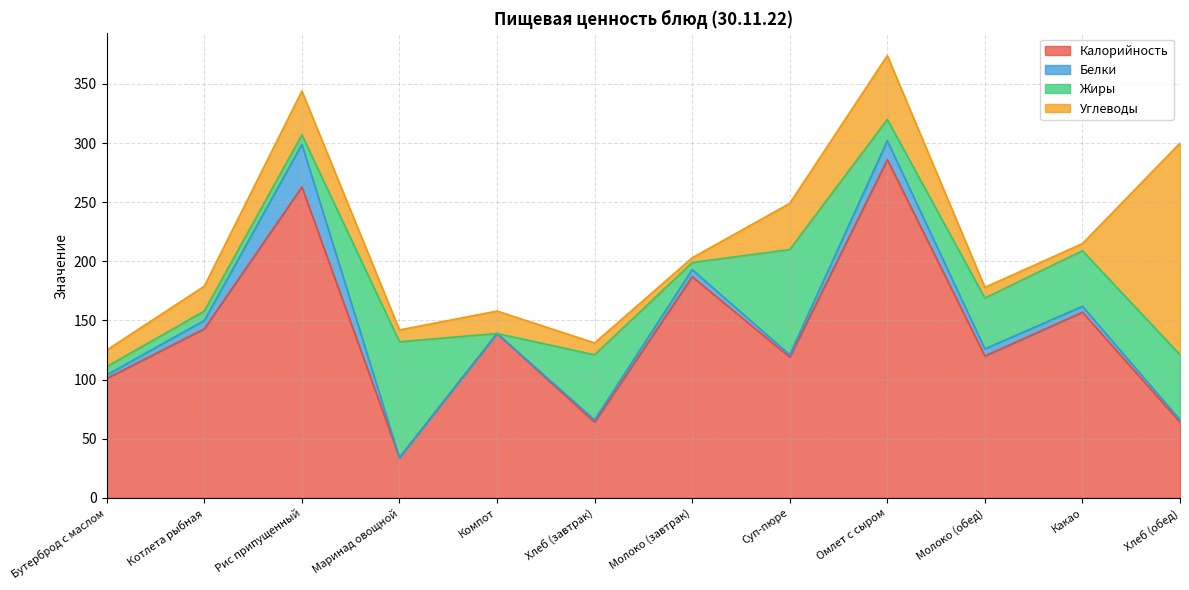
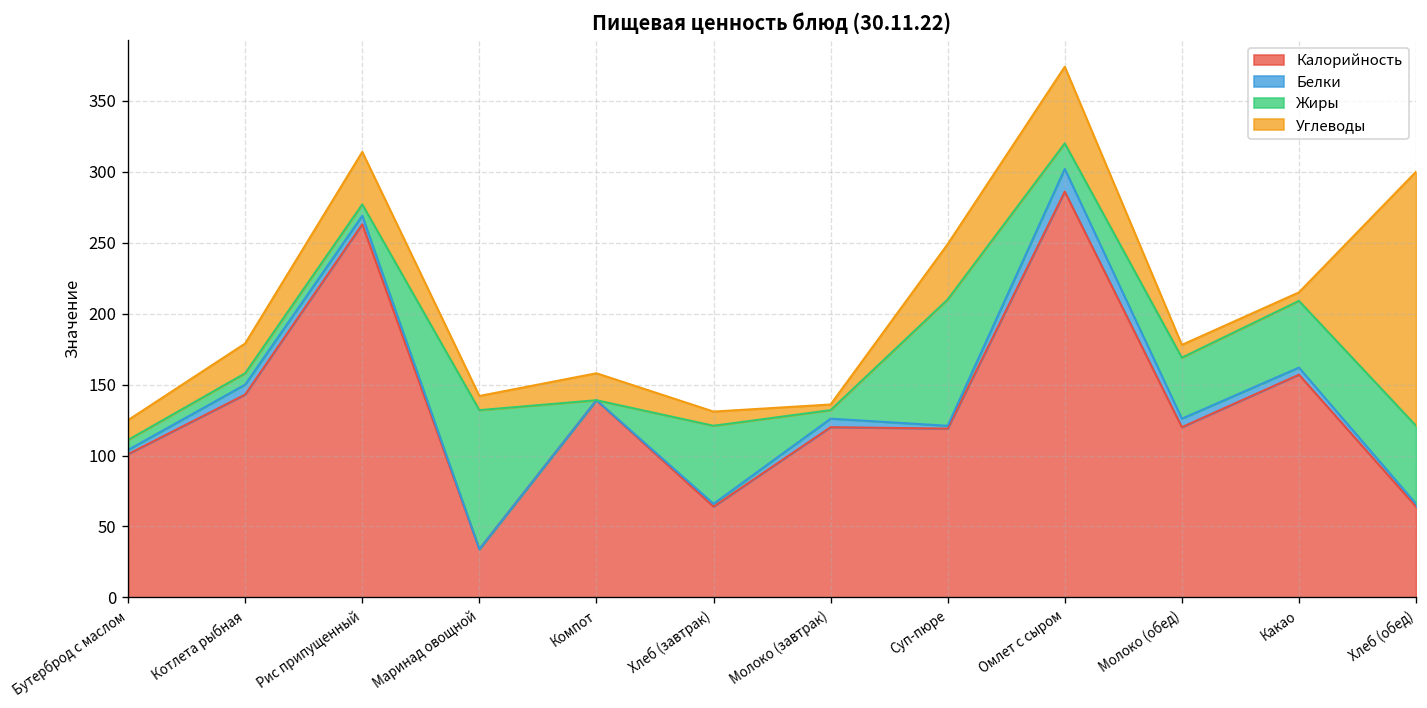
Белки, Рис припущенный: 36 -> 6
Калорийность, Молоко (завтрак): 187 -> 120
